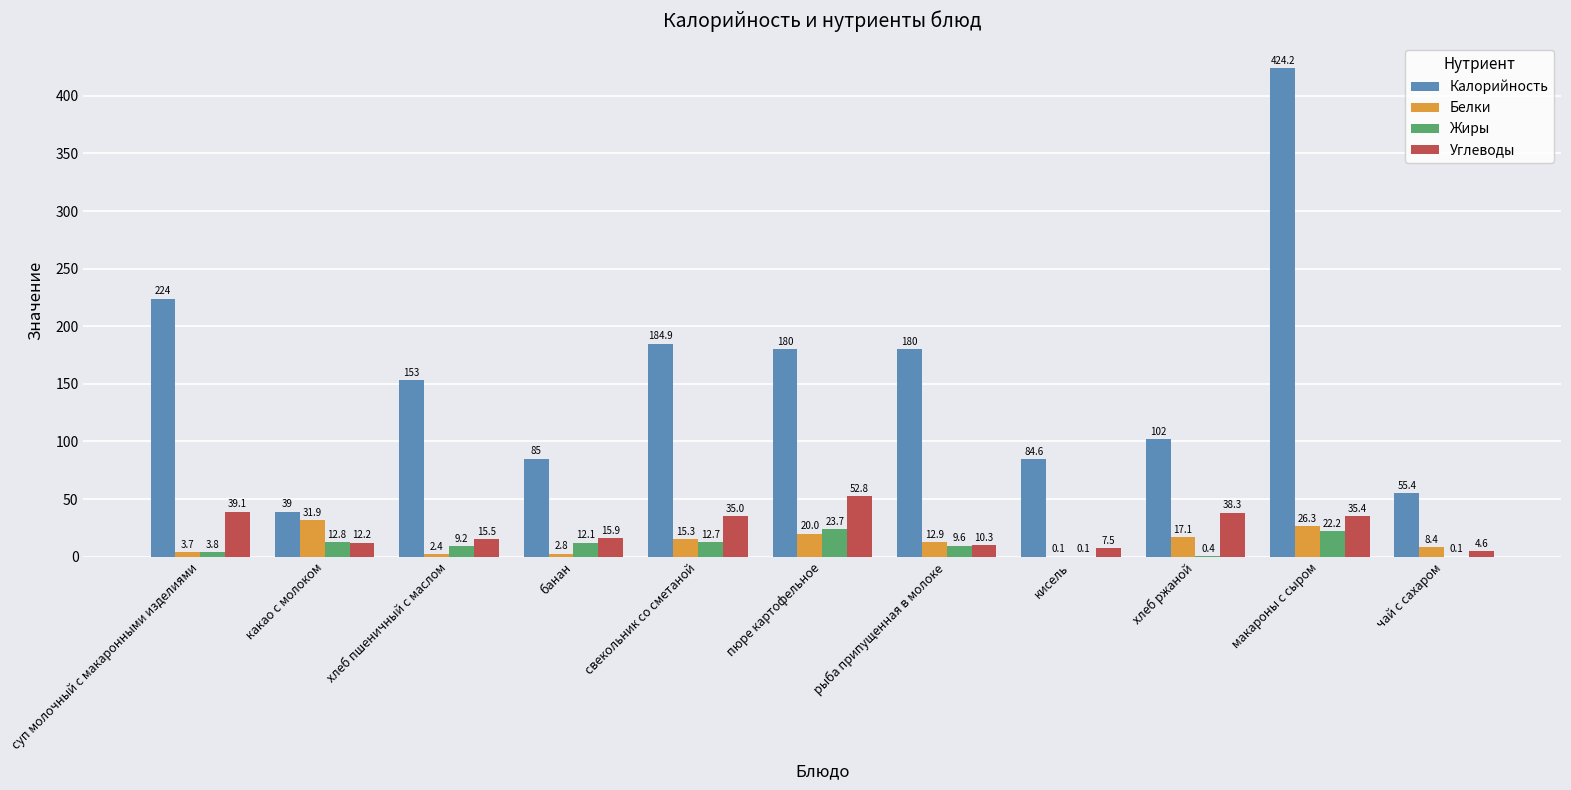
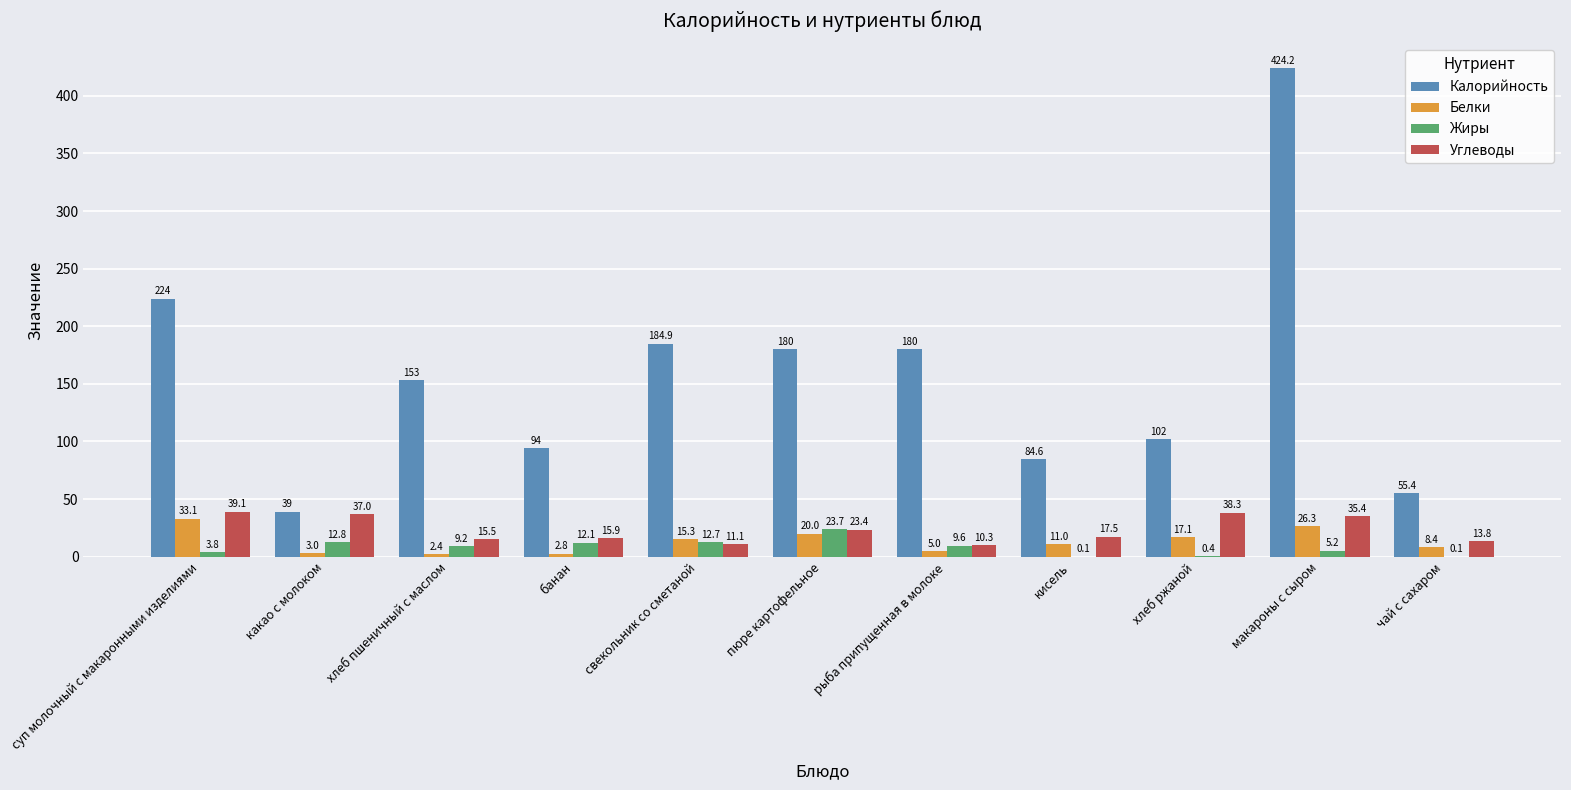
Белки, суп молочный с макаронными изделиями: 3.7 -> 33.1
Белки, какао с молоком: 31.9 -> 3.0
Углеводы, какао с молоком: 12.2 -> 37.0
Калорийность, банан: 85 -> 94
Углеводы, свекольник со сметаной: 35.0 -> 11.1
Углеводы, пюре картофельное: 52.8 -> 23.4
Белки, рыба припущенная в молоке: 12.9 -> 5.0
Белки, кисель: 0.1 -> 11.0
Углеводы, кисель: 7.5 -> 17.5
Жиры, макароны с сыром: 22.2 -> 5.2
Углеводы, чай с сахаром: 4.6 -> 13.8
